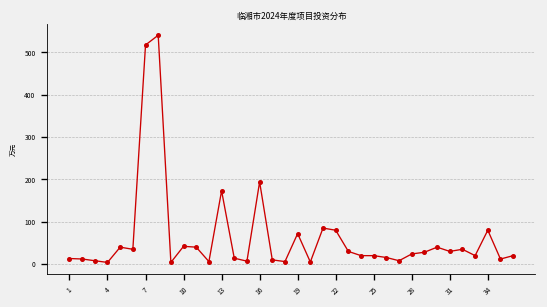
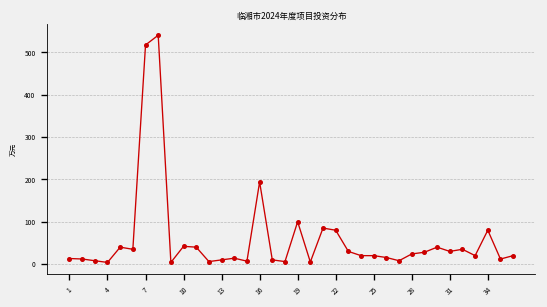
13: 170 -> 10
19: 70 -> 100
